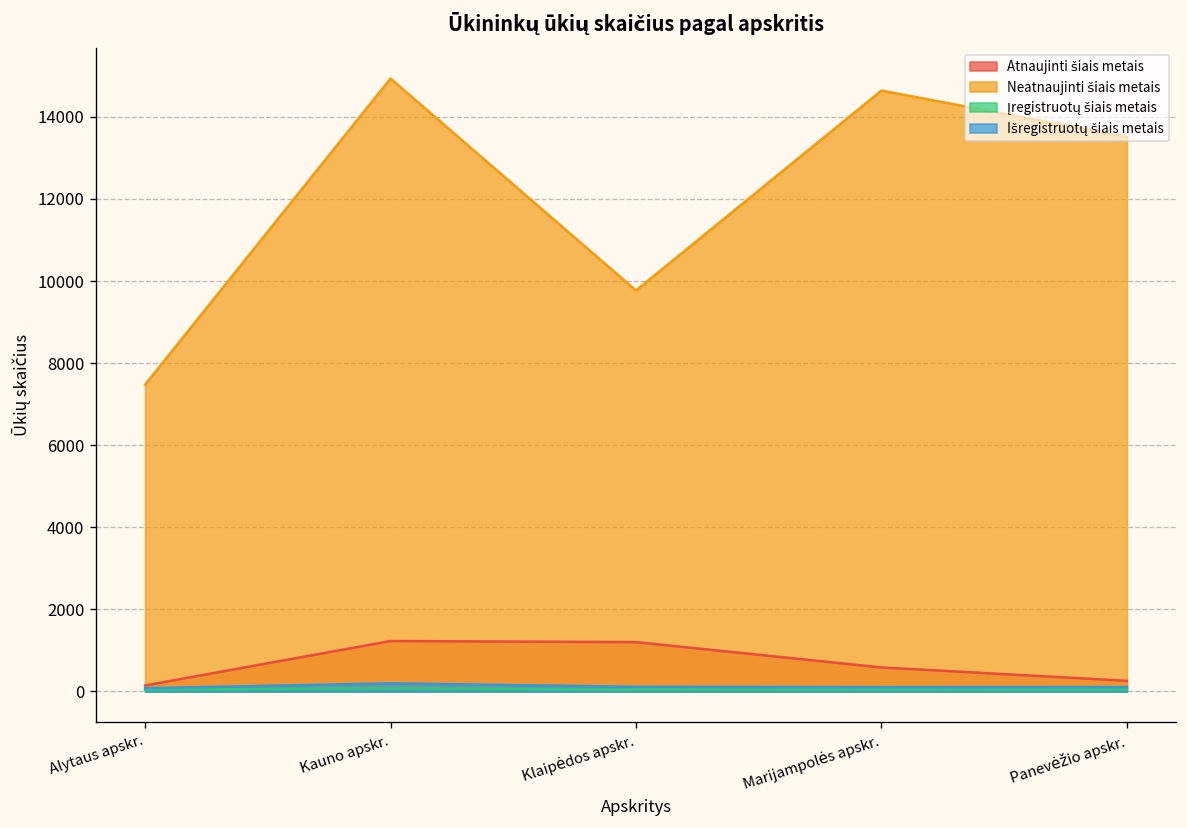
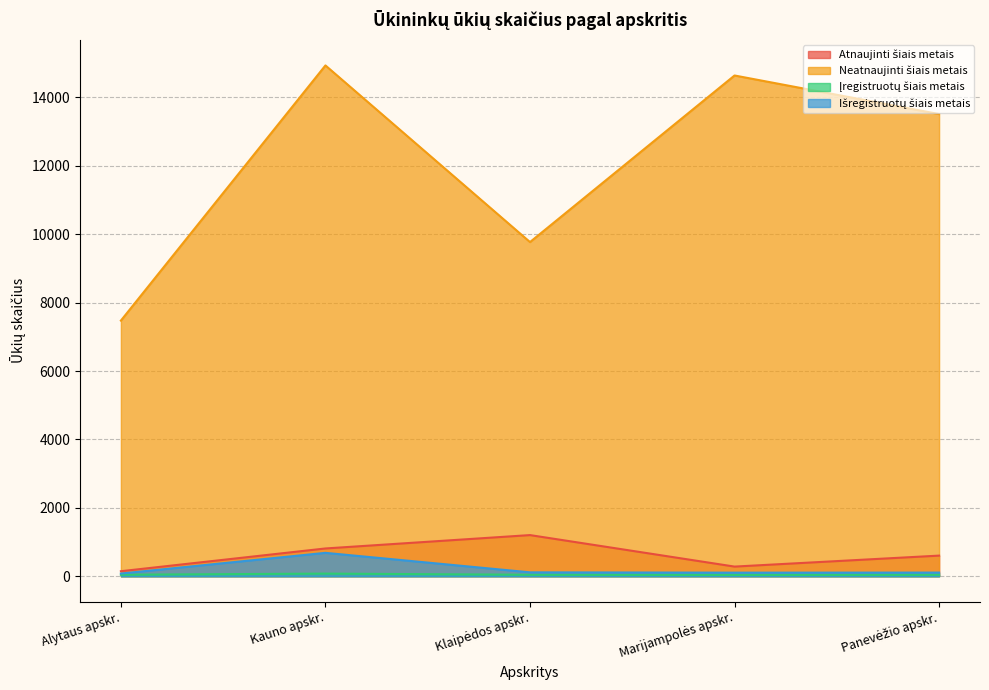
Atnaujinti šiais metais, Kauno apskr.: 1200 -> 800
Išregistruotų šiais metais, Kauno apskr.: 200 -> 700
Atnaujinti šiais metais, Marijampolės apskr.: 600 -> 300
Atnaujinti šiais metais, Panevėžio apskr.: 300 -> 600
